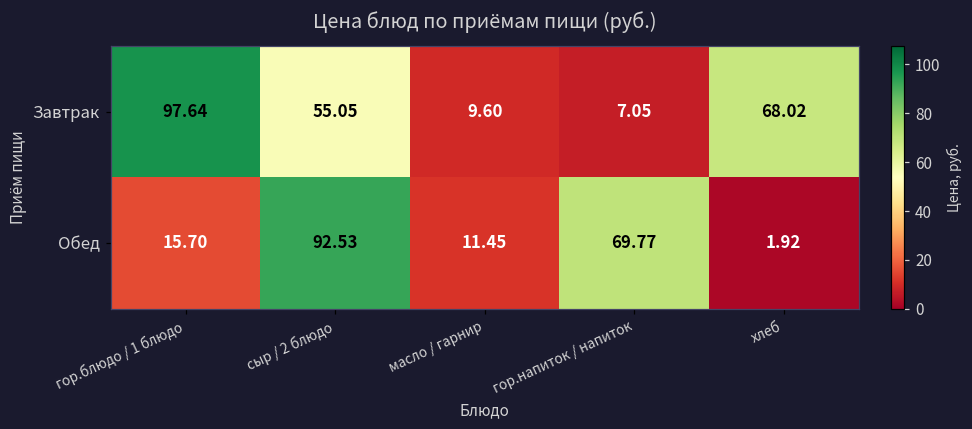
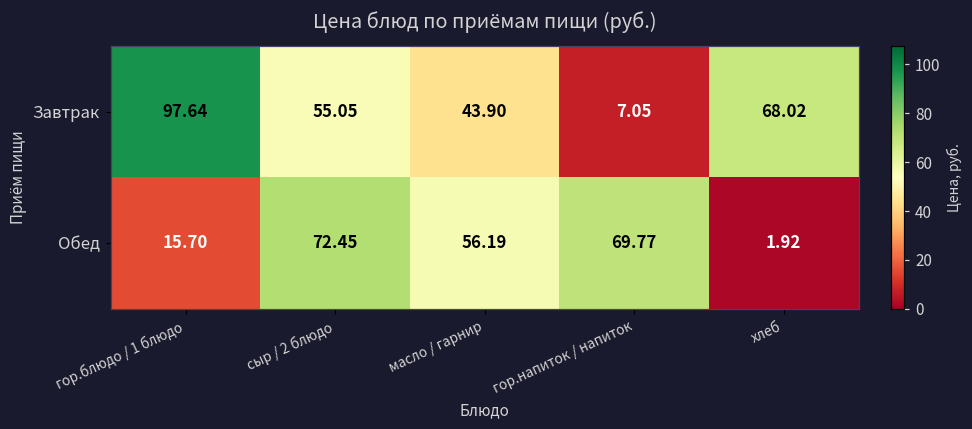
Завтрак, масло / гарнир: 9.60 -> 43.90
Обед, сыр / 2 блюдо: 92.53 -> 72.45
Обед, масло / гарнир: 11.45 -> 56.19
